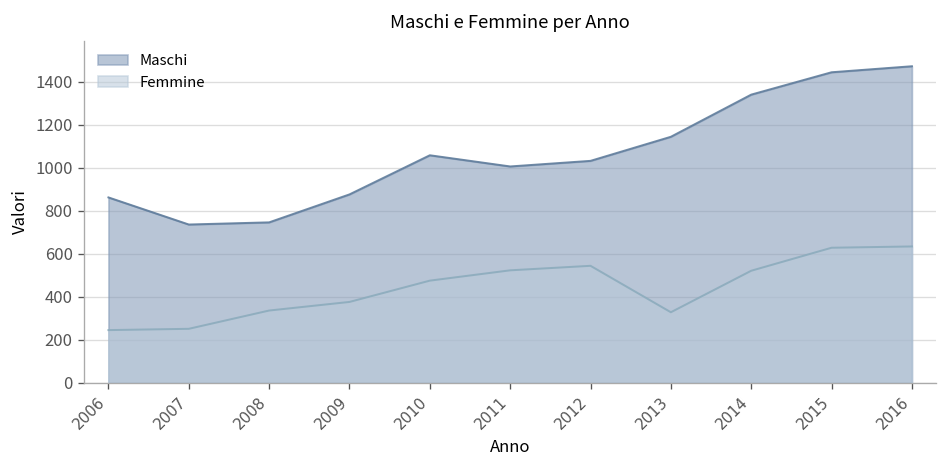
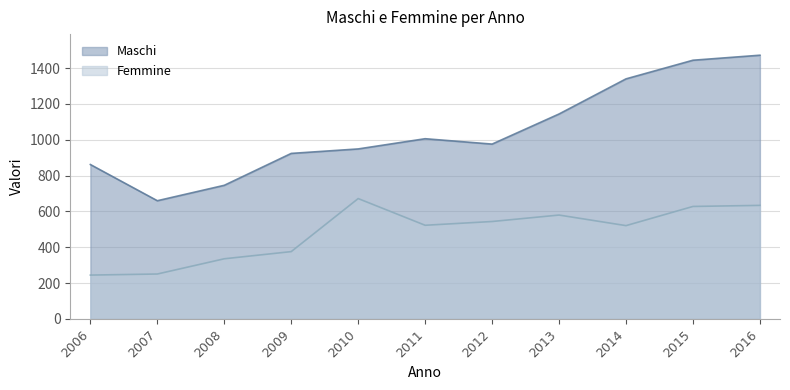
Maschi, 2007: 740 -> 660
Maschi, 2009: 880 -> 920
Maschi, 2010: 1060 -> 950
Femmine, 2010: 480 -> 670
Maschi, 2012: 1030 -> 980
Femmine, 2013: 330 -> 580
